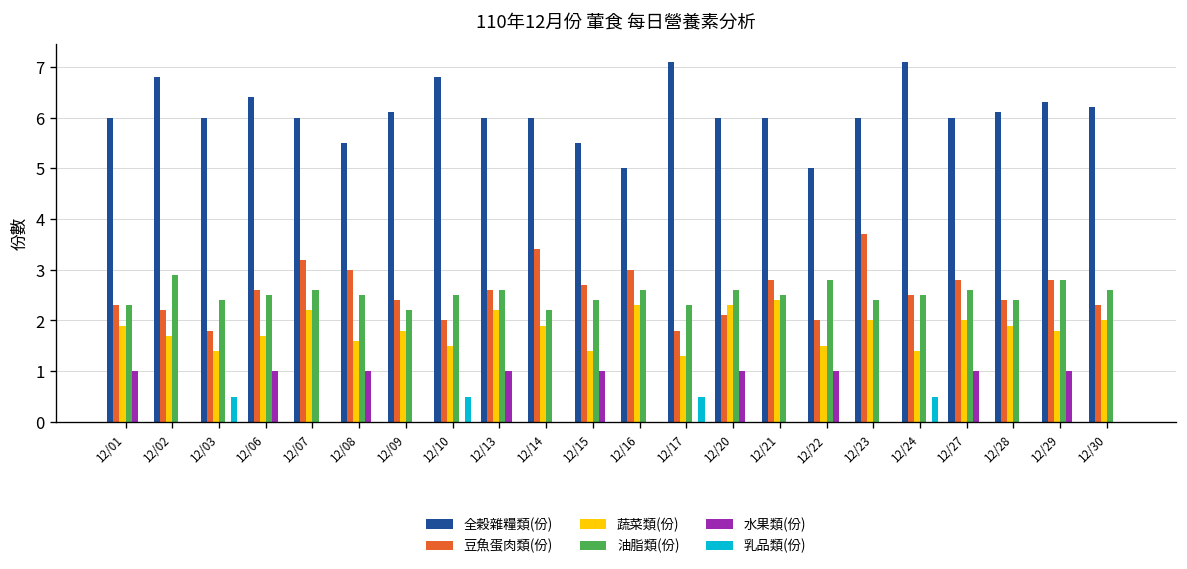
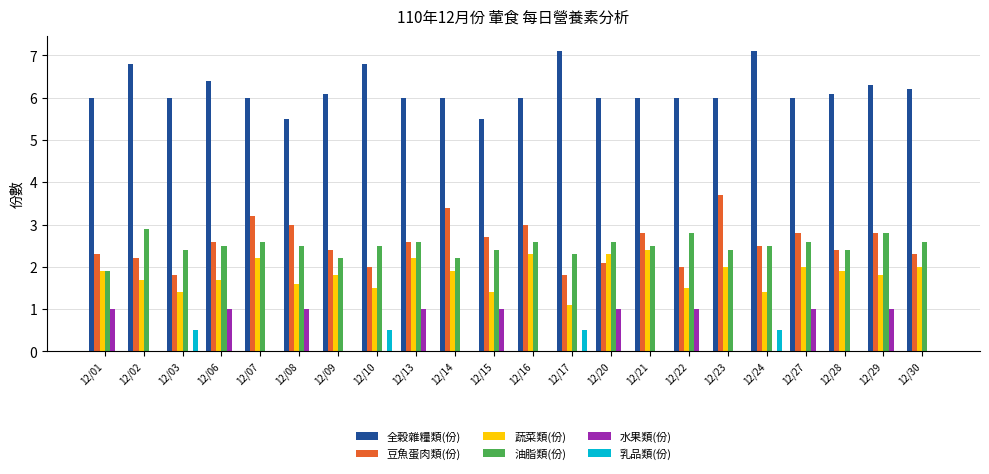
油脂類(份), 12/01: 2.3 -> 1.9
全穀雜糧類(份), 12/16: 5 -> 6
蔬菜類(份), 12/17: 1.3 -> 1.1
全穀雜糧類(份), 12/22: 5 -> 6
